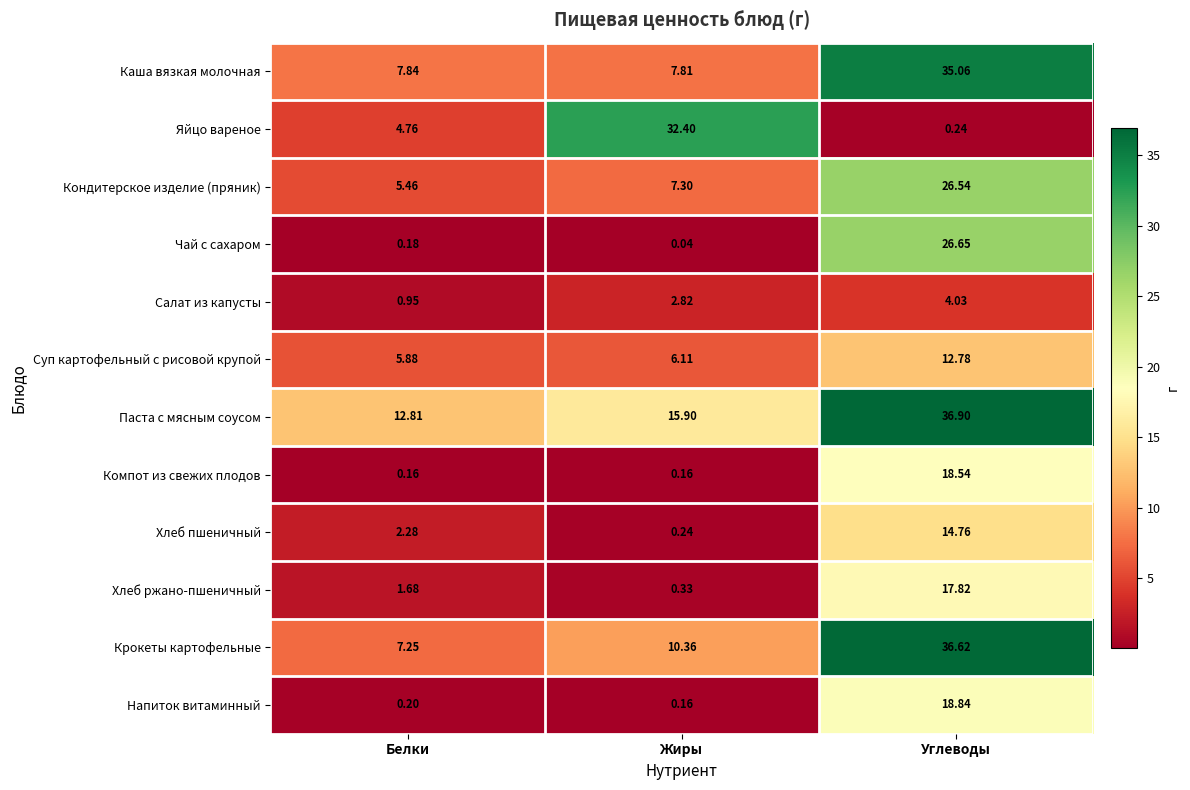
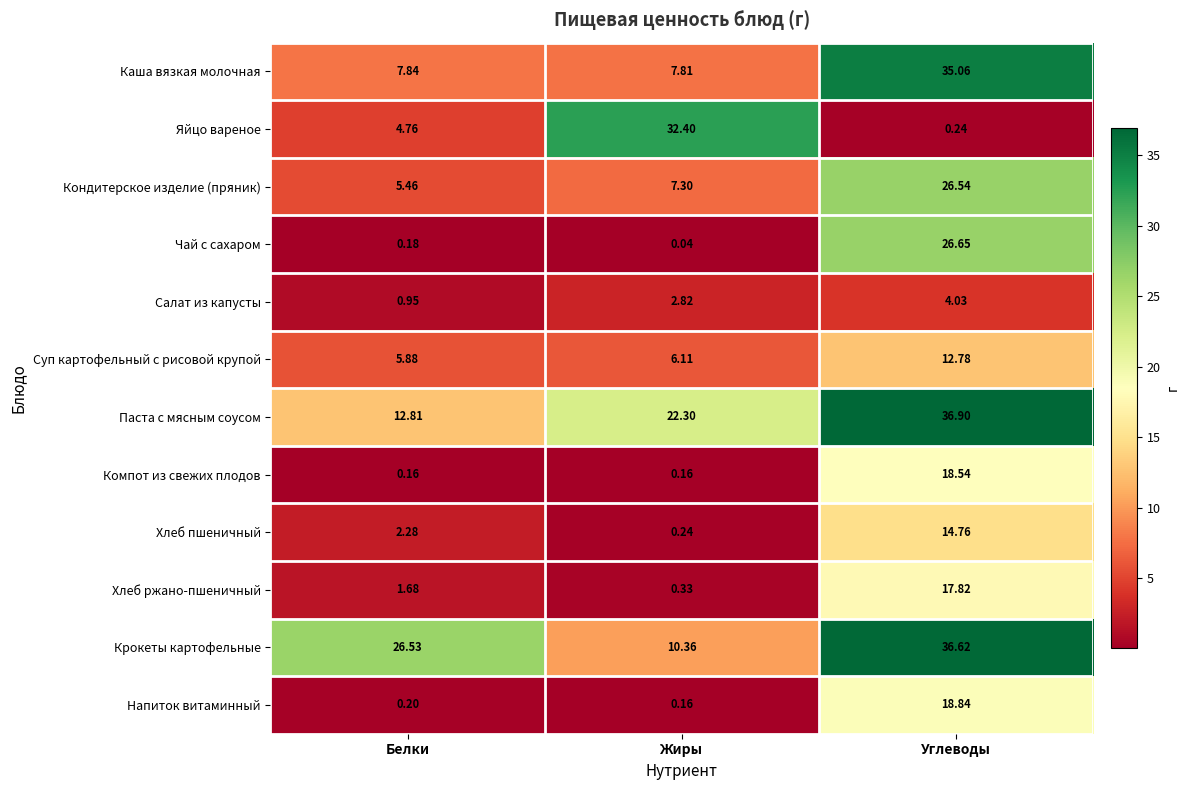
Паста с мясным соусом, Жиры: 15.90 -> 22.30
Крокеты картофельные, Белки: 7.25 -> 26.53
